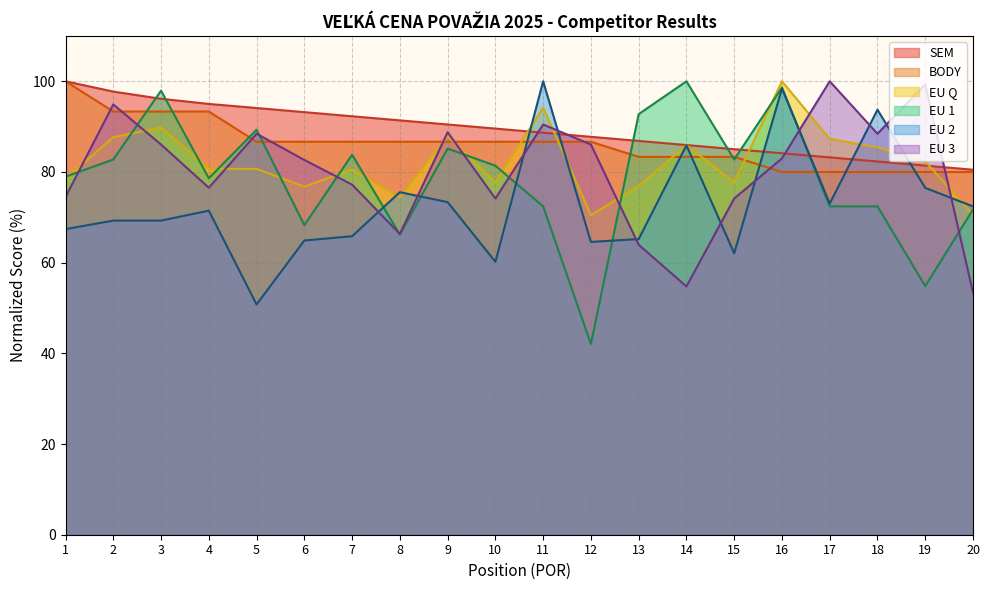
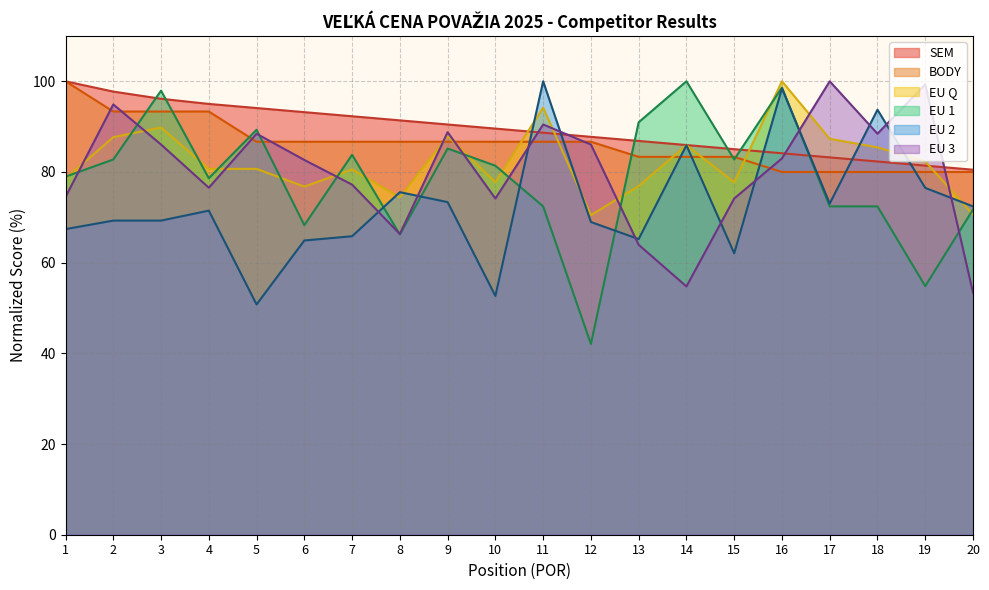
EU 2, 10: 60 -> 53
EU 2, 12: 65 -> 69
EU 1, 13: 93 -> 91
